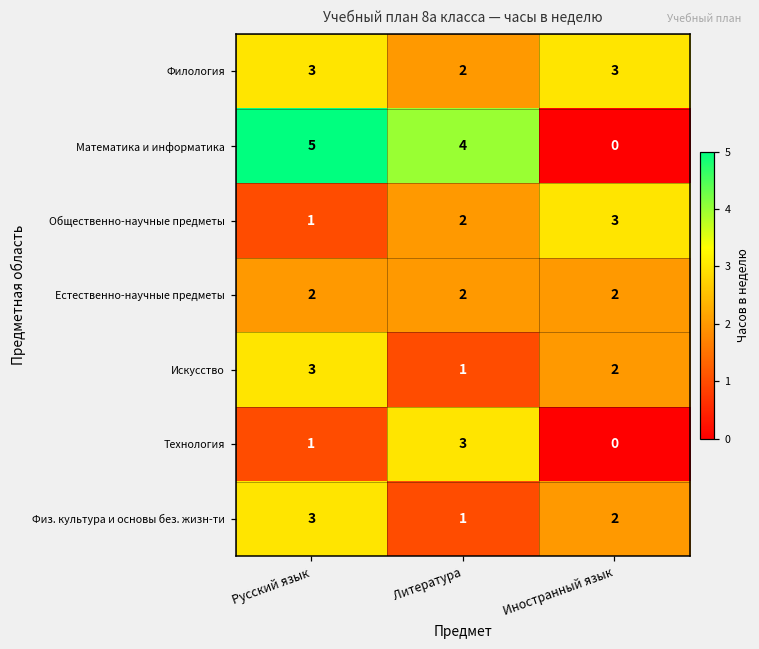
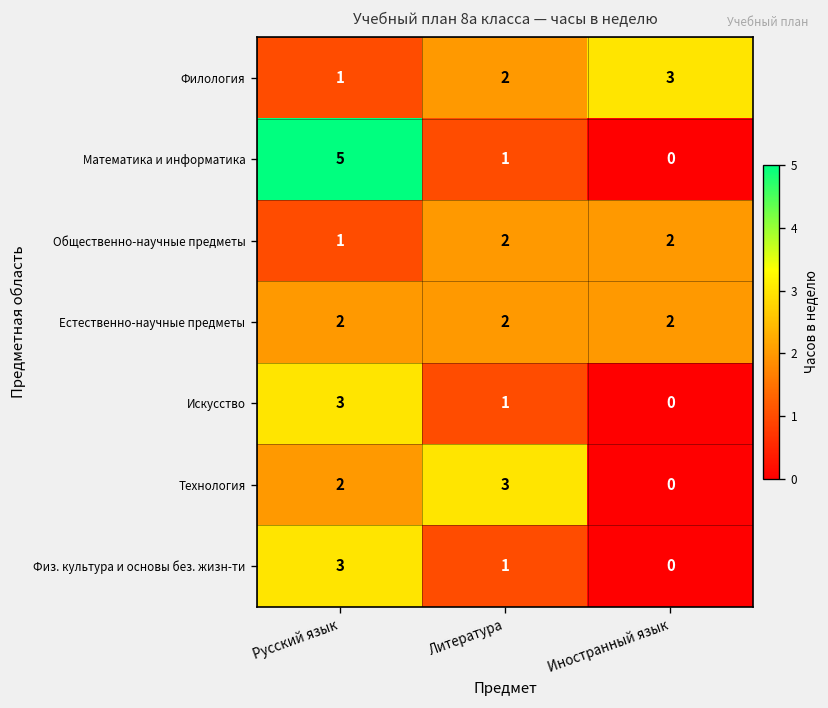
Филология, Русский язык: 3 -> 1
Математика и информатика, Литература: 4 -> 1
Общественно-научные предметы, Иностранный язык: 3 -> 2
Искусство, Иностранный язык: 2 -> 0
Технология, Русский язык: 1 -> 2
Физ. культура и основы без. жизн-ти, Иностранный язык: 2 -> 0
